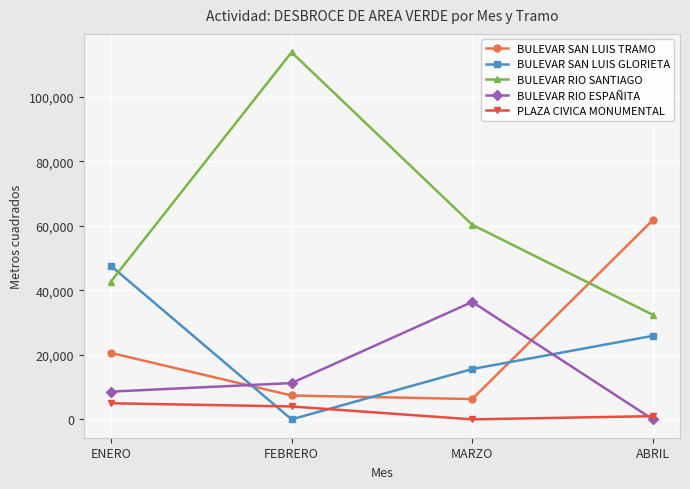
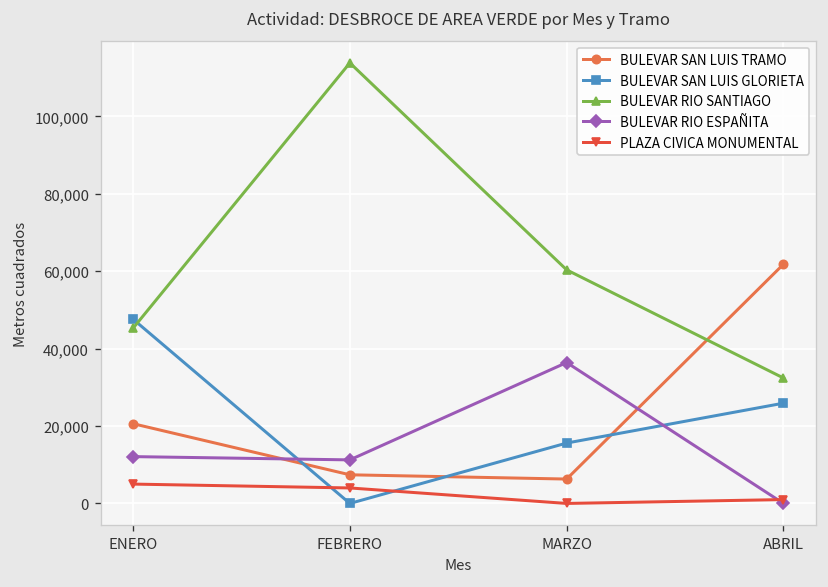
BULEVAR RIO SANTIAGO, ENERO: 43,000 -> 45,000
BULEVAR RIO ESPAÑITA, ENERO: 9,000 -> 12,000
